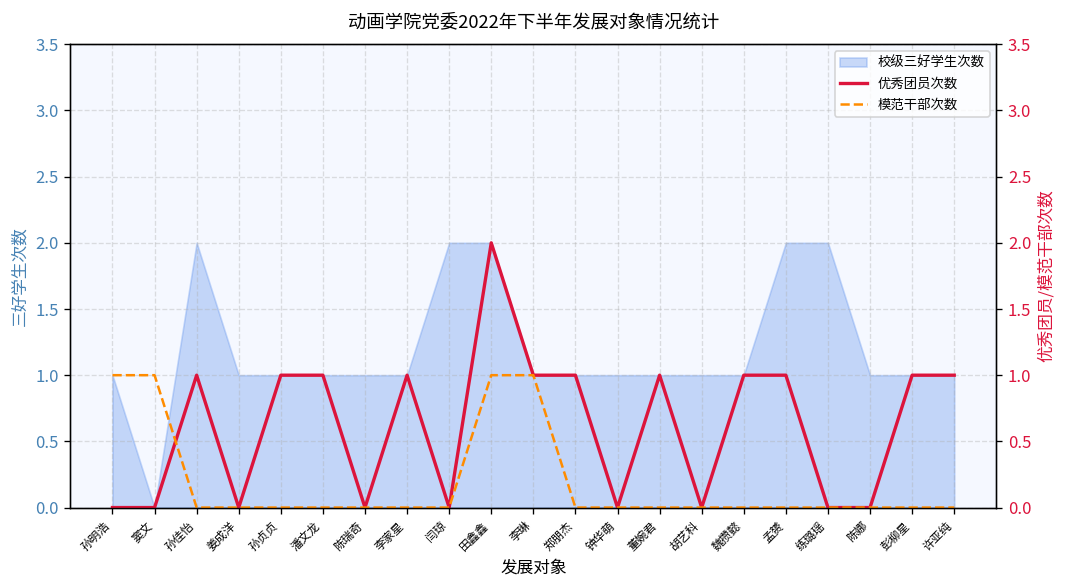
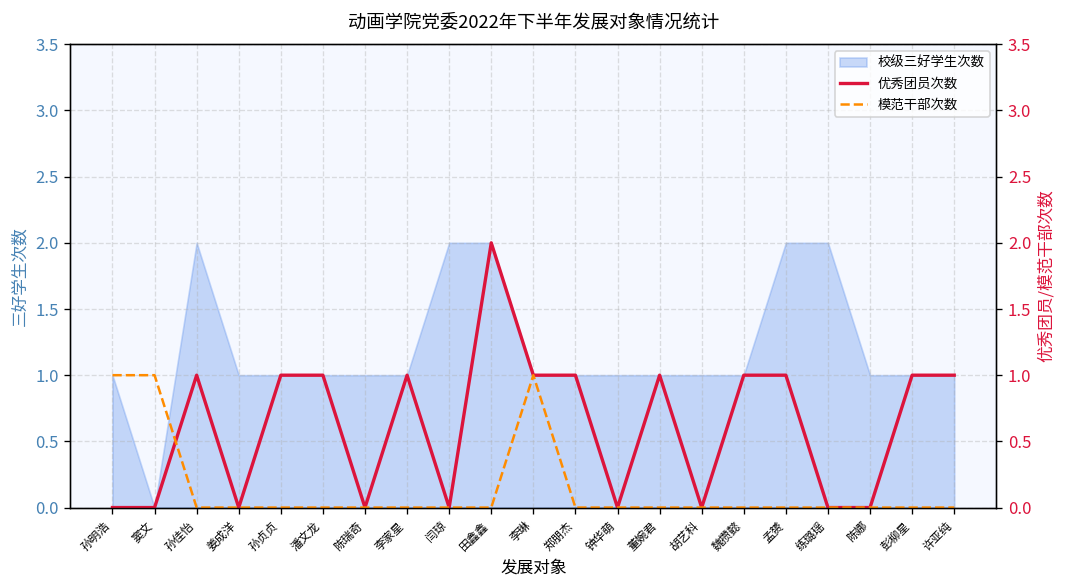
模范干部次数, 田鑫鑫: 1 -> 0
